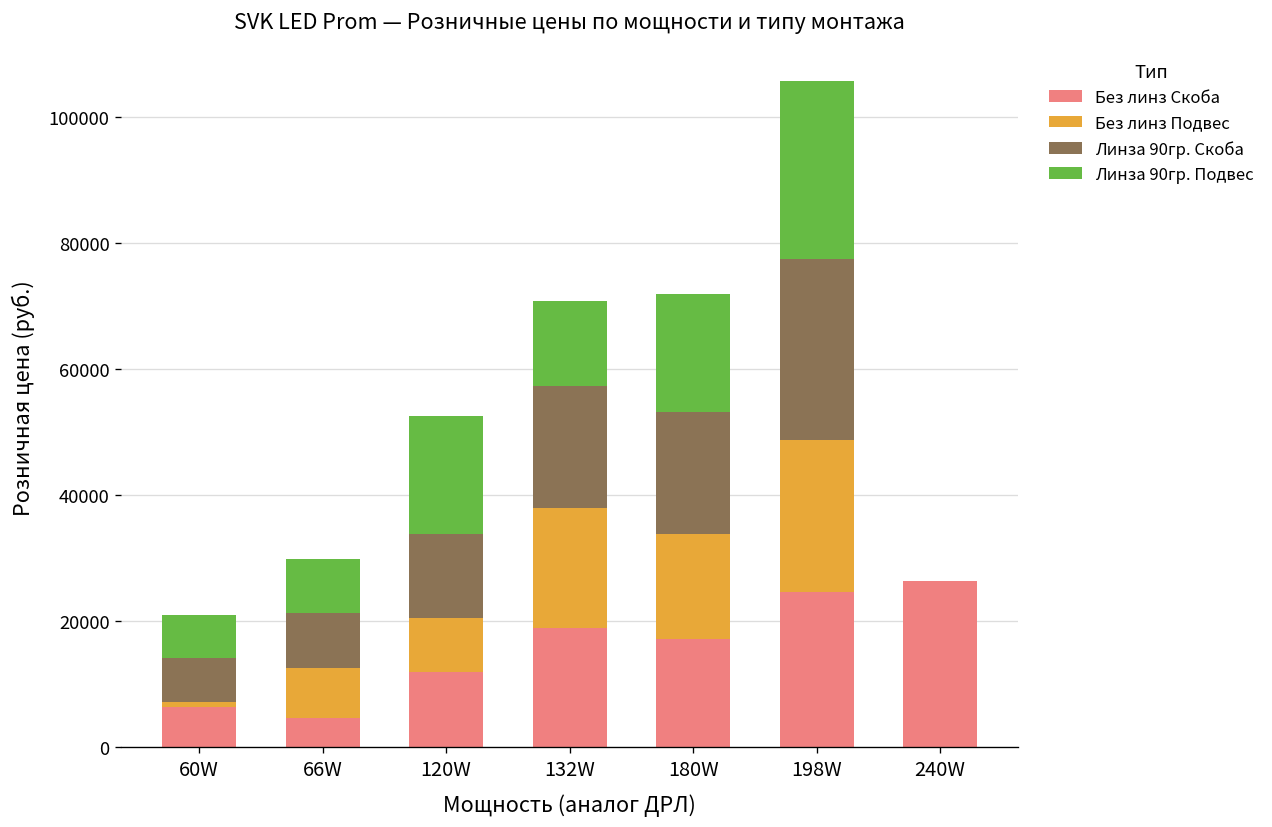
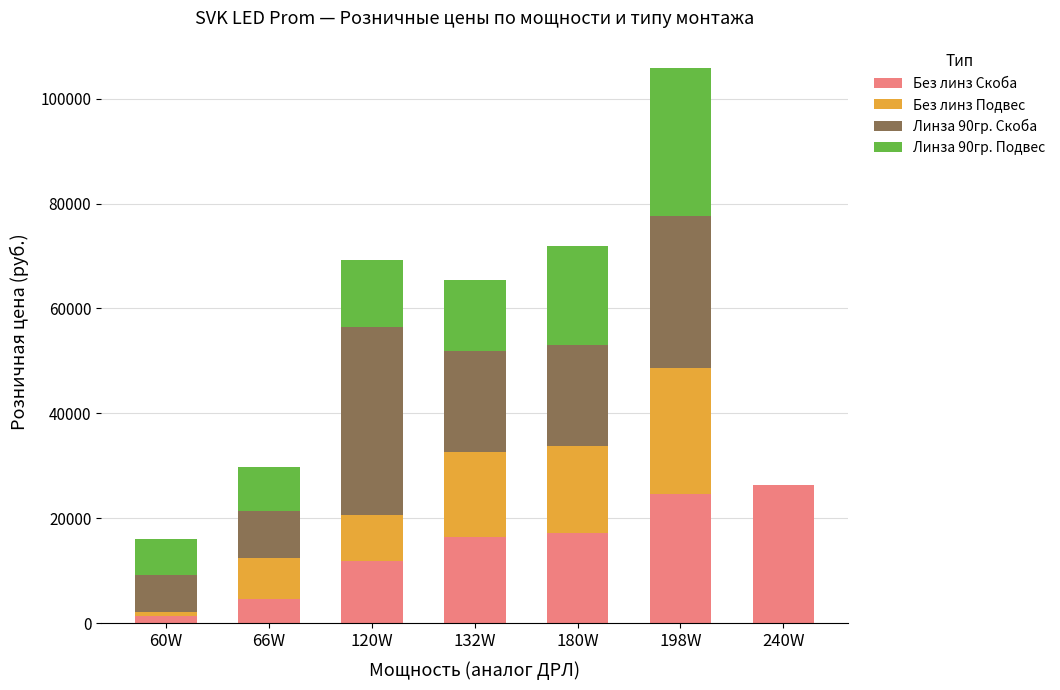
Без линз Скоба, 60W: 6000 -> 1000
Линза 90гр. Скоба, 120W: 13000 -> 36000
Линза 90гр. Подвес, 120W: 19000 -> 13000
Без линз Скоба, 132W: 19000 -> 17000
Без линз Подвес, 132W: 19000 -> 16000
